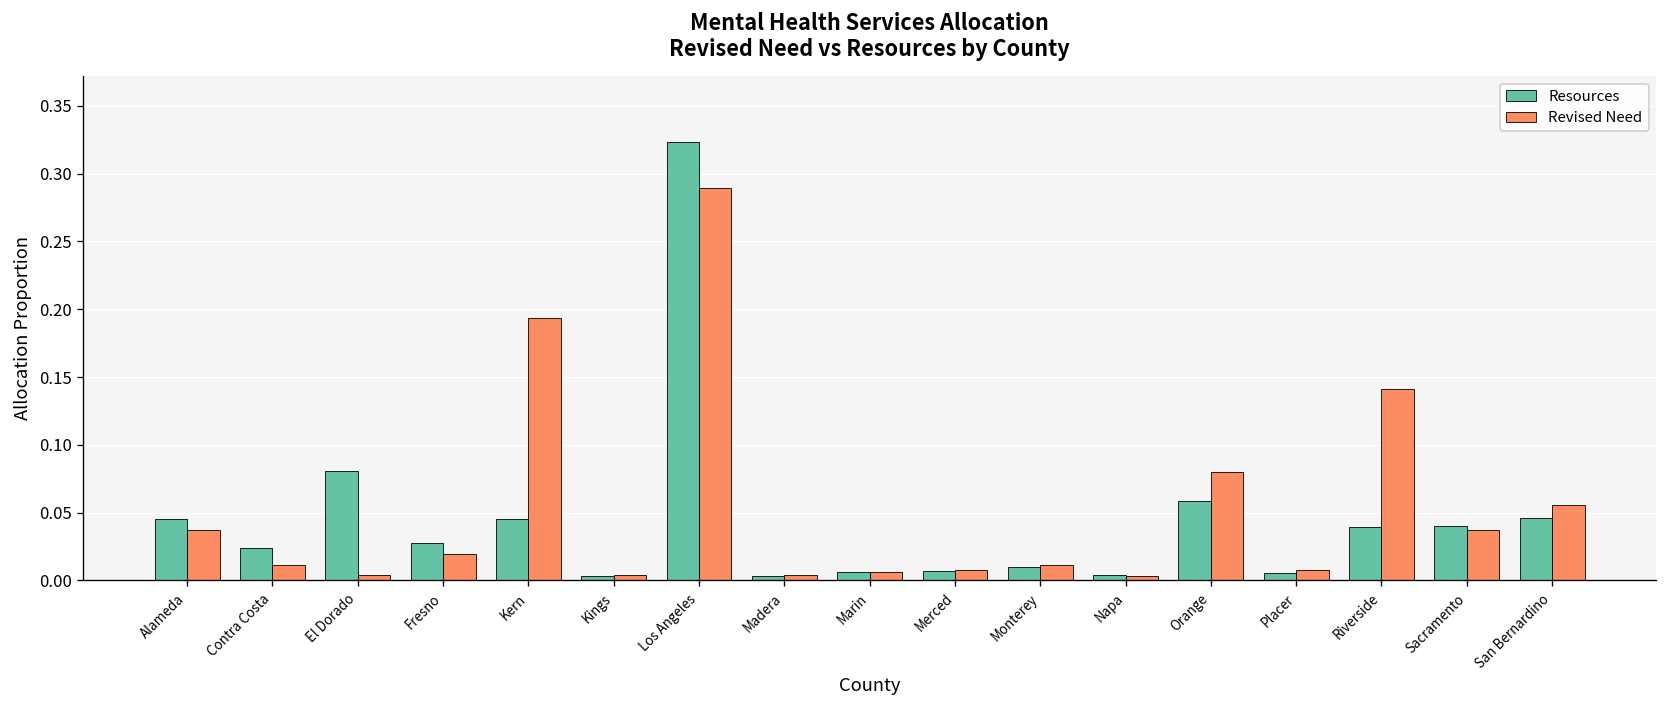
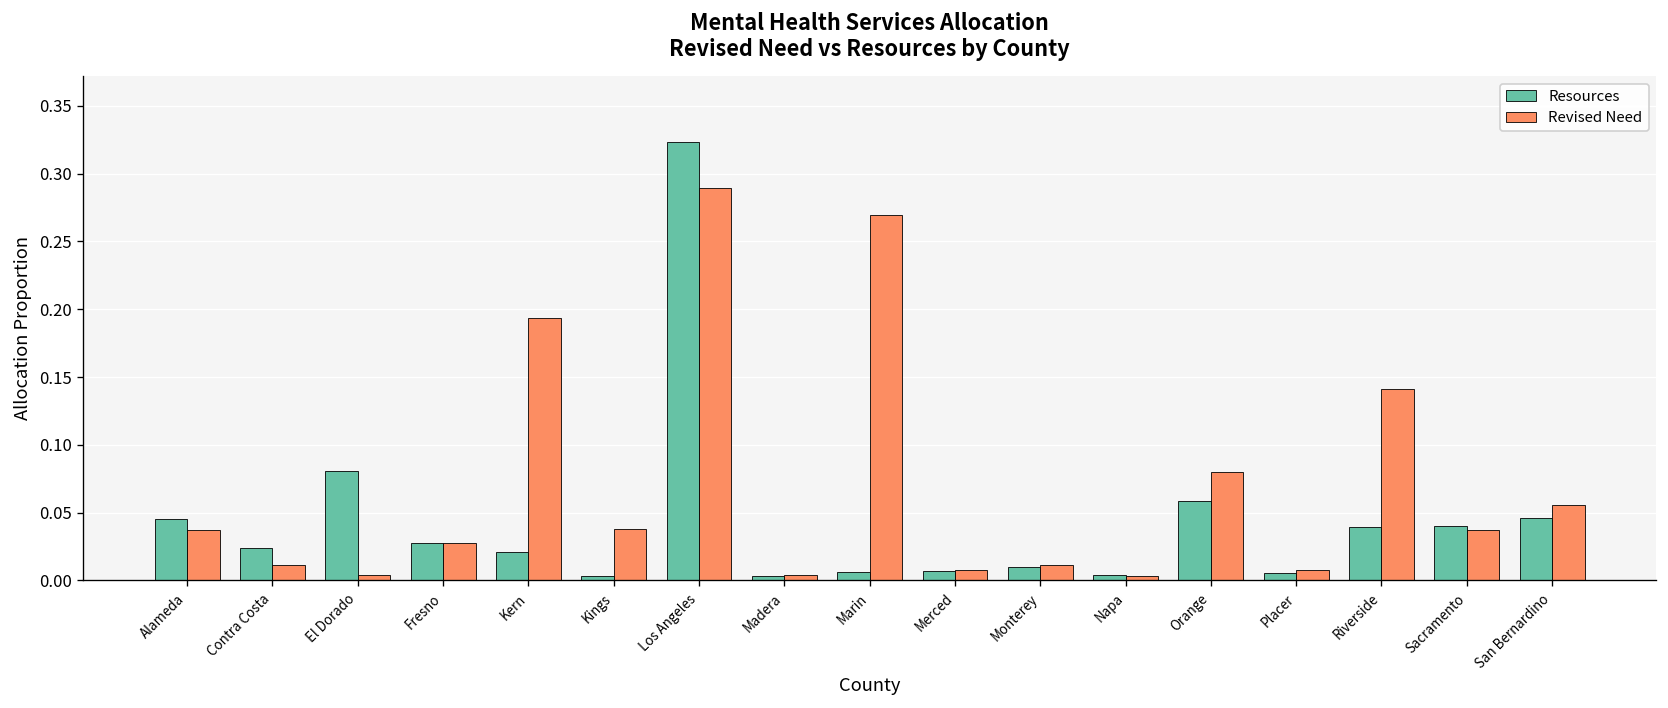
Revised Need, Fresno: 0.020 -> 0.027
Resources, Kern: 0.045 -> 0.021
Revised Need, Kings: 0.004 -> 0.038
Revised Need, Marin: 0.006 -> 0.270
